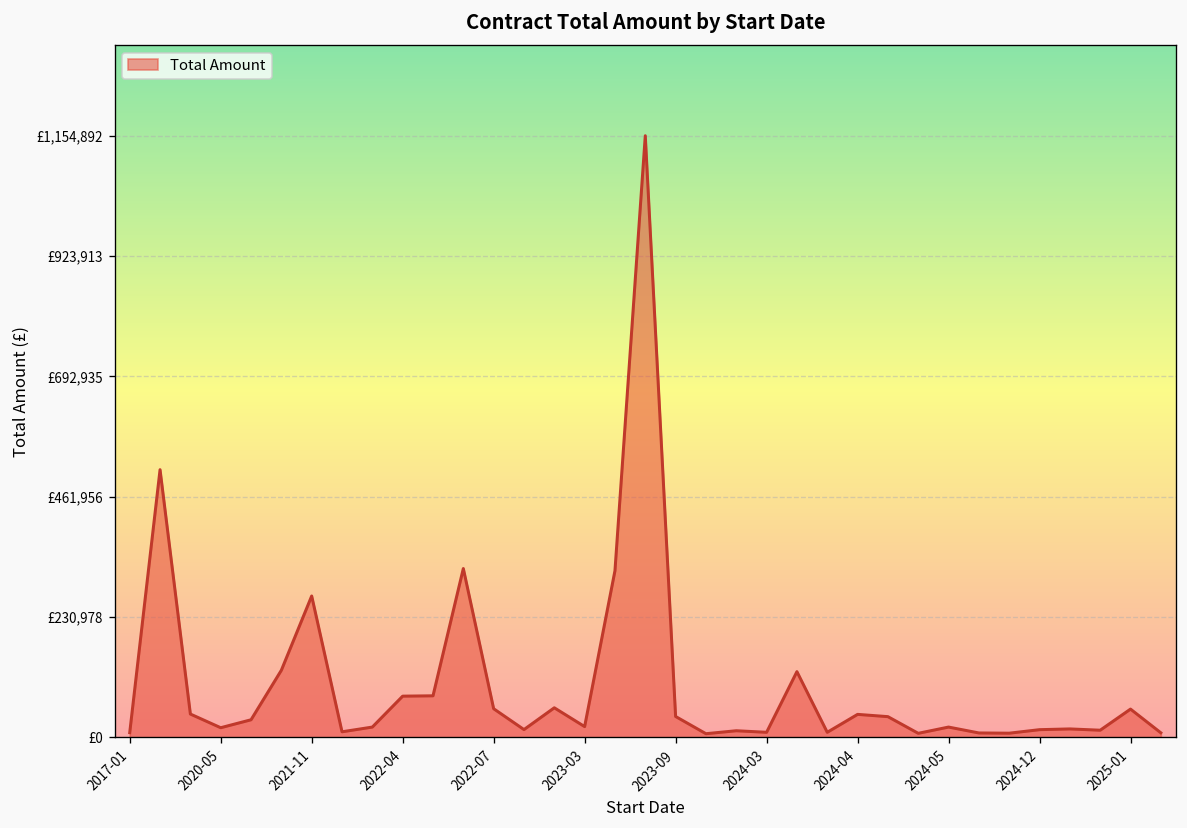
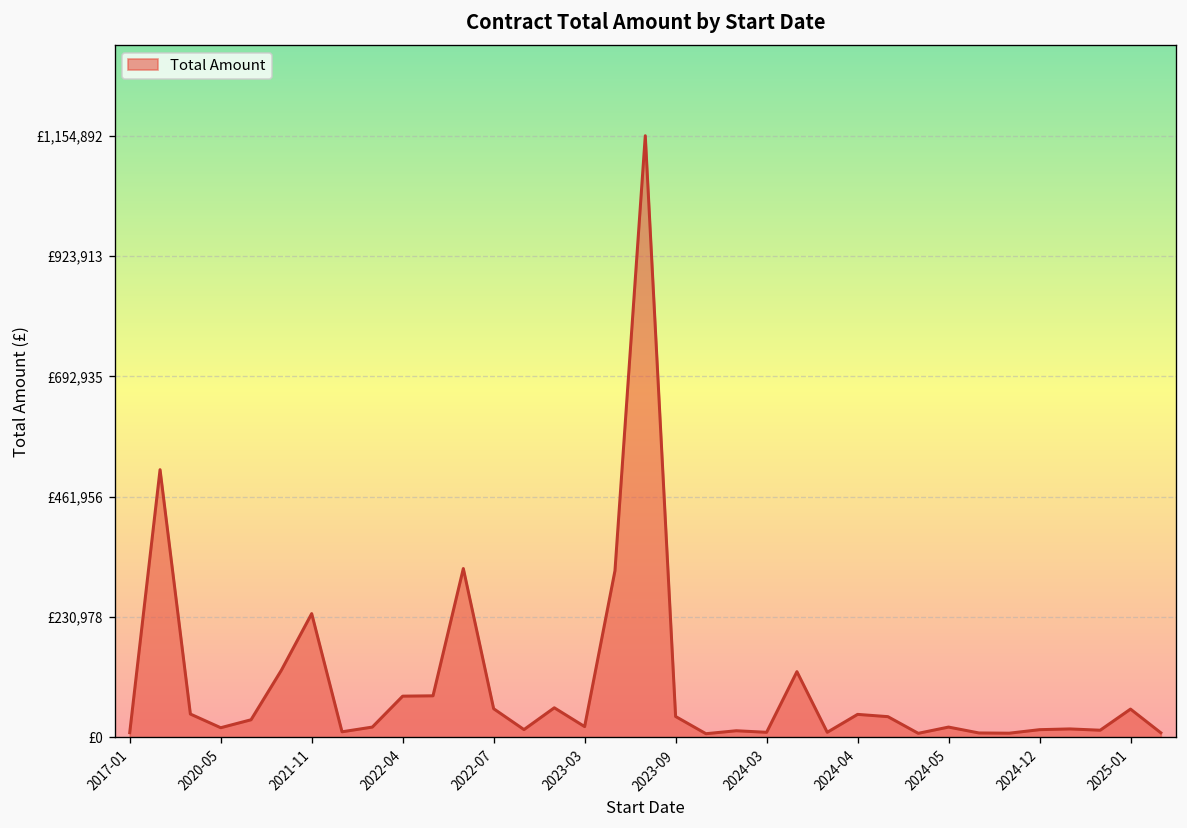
2021-11: £270,000 -> £240,000
